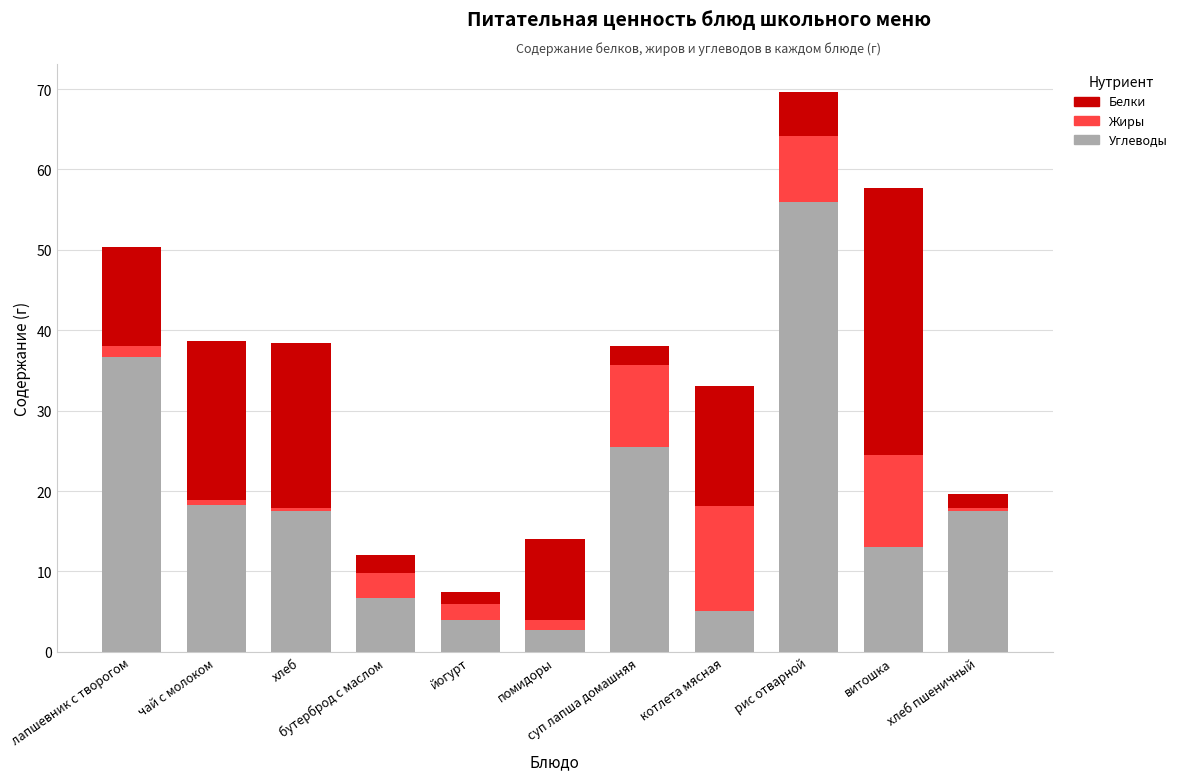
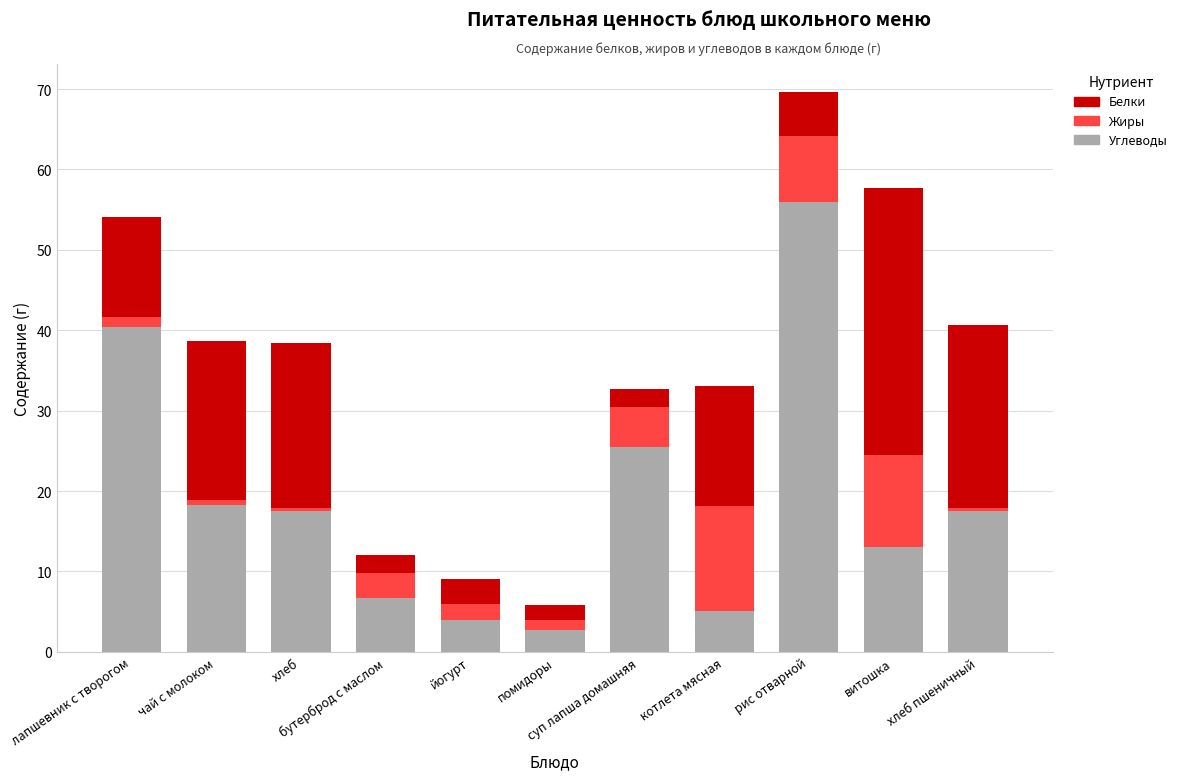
Углеводы, лапшевник с творогом: 37 -> 40
Белки, йогурт: 2 -> 3
Белки, помидоры: 10 -> 2
Жиры, суп лапша домашняя: 10 -> 5
Белки, хлеб пшеничный: 2 -> 23
